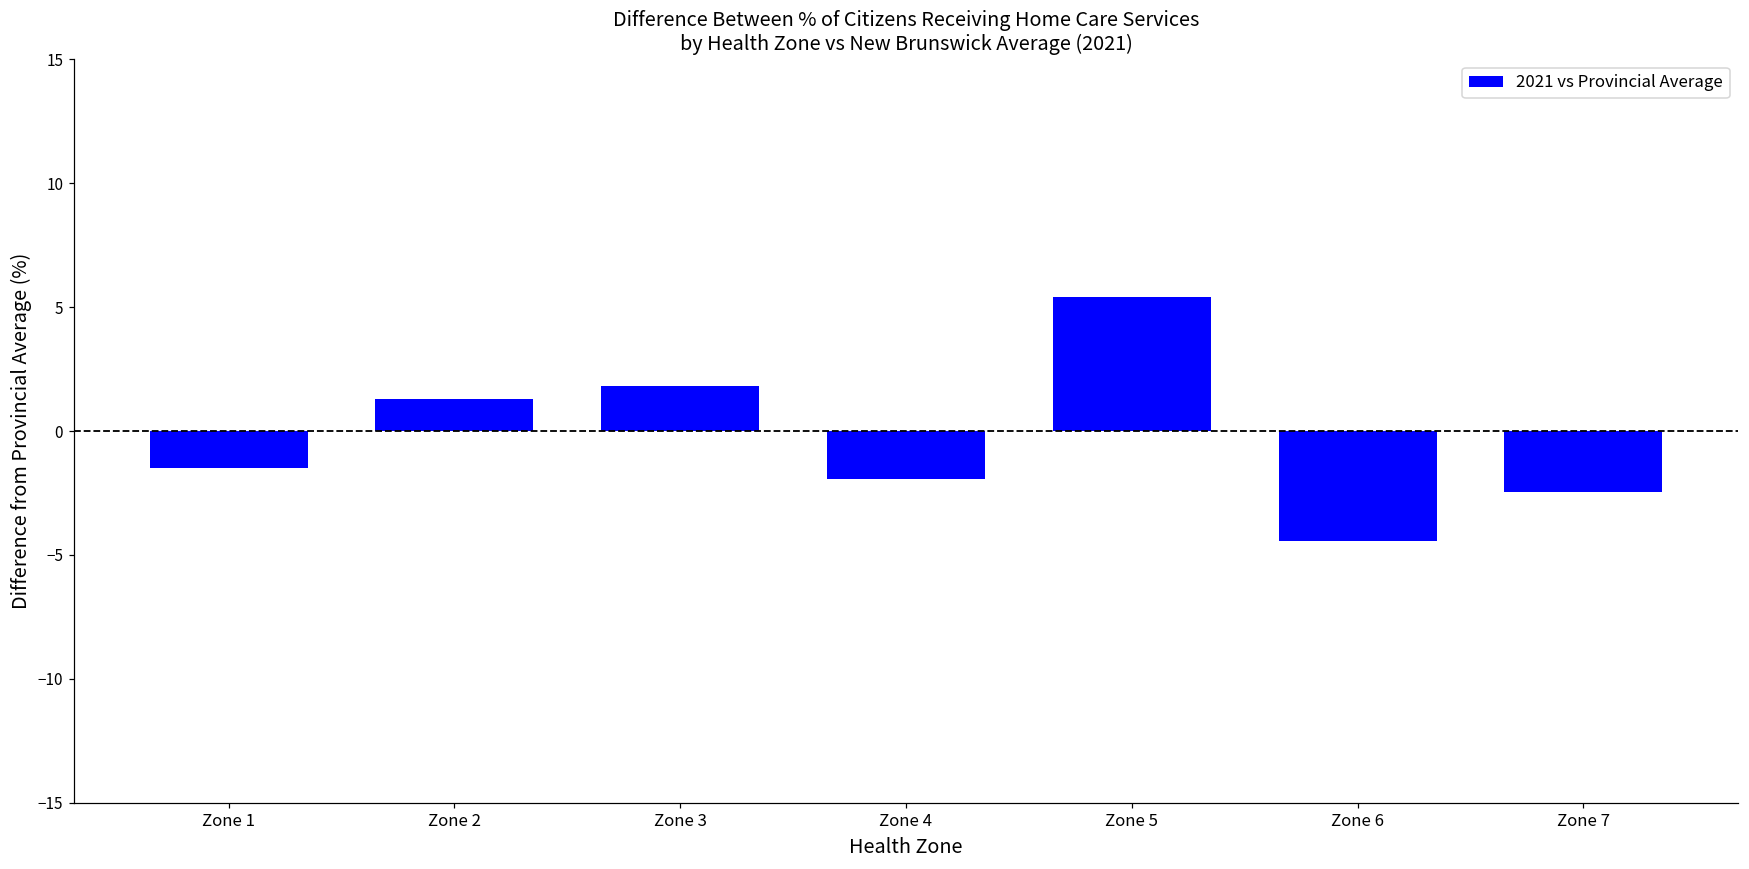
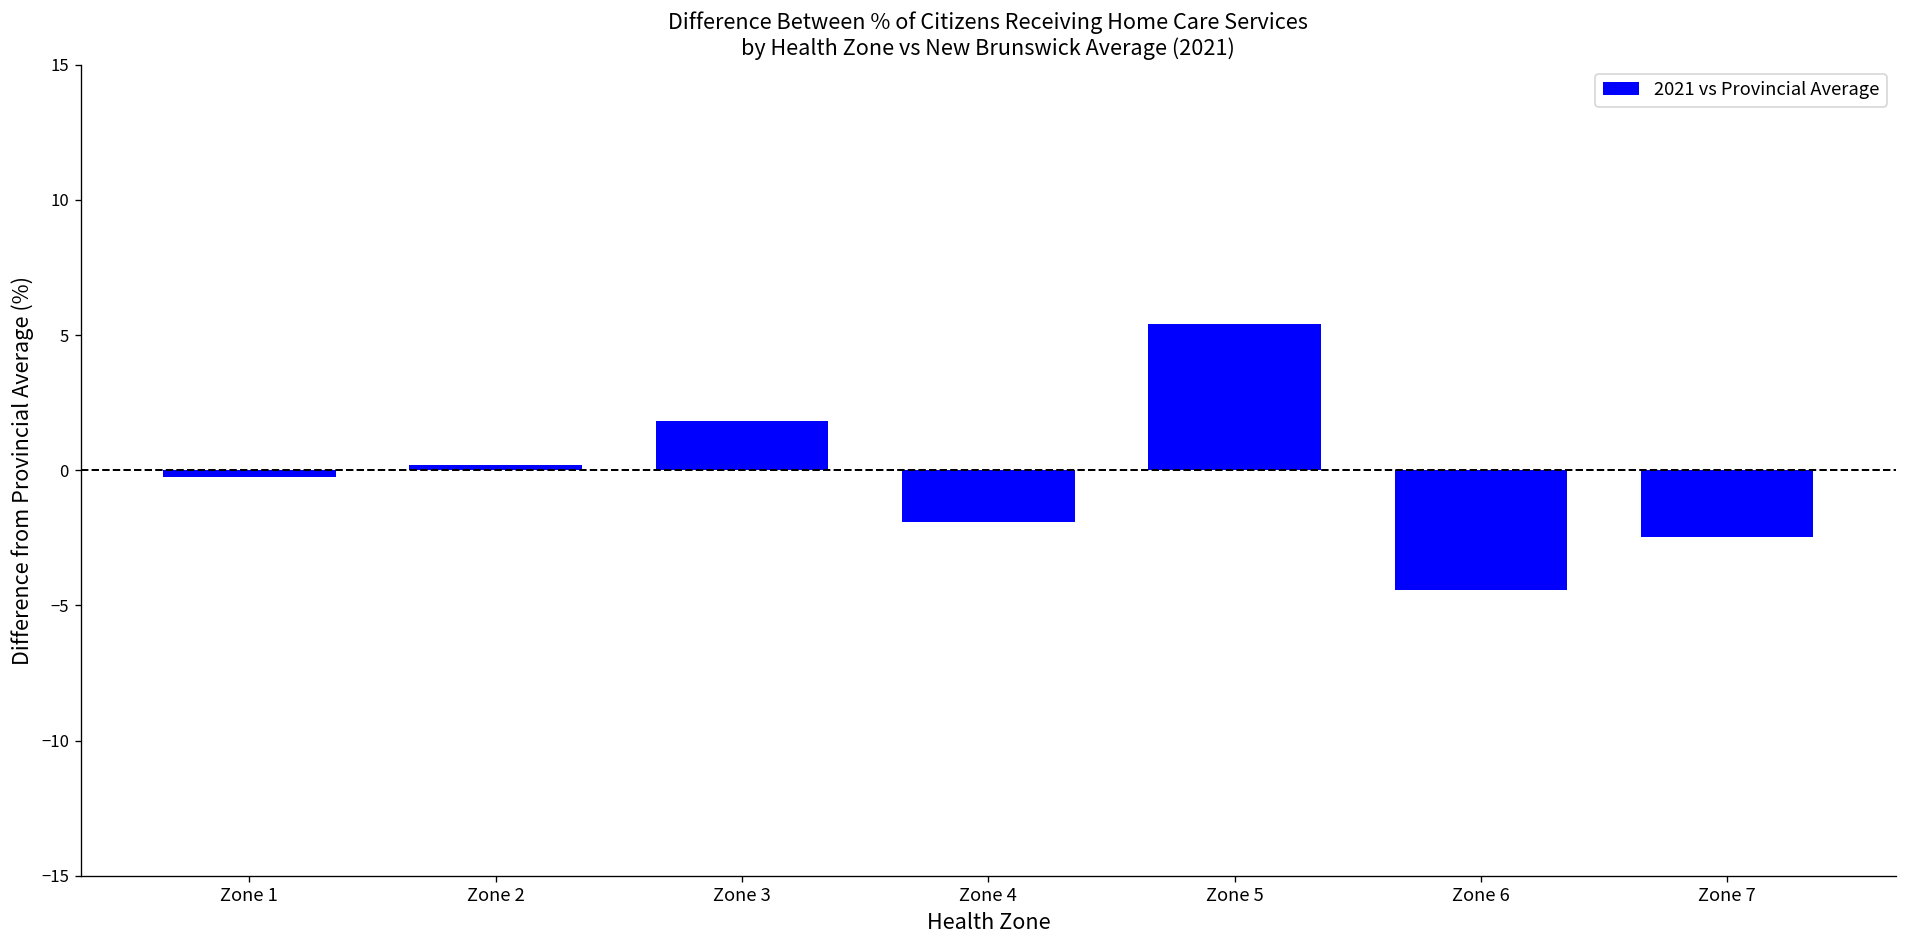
Zone 1: -1.5 -> -0.3
Zone 2: 1.3 -> 0.2
